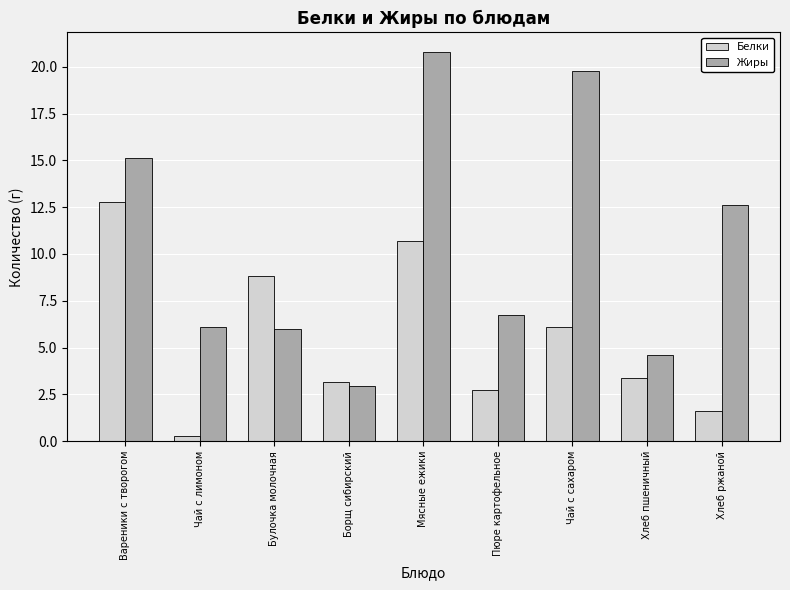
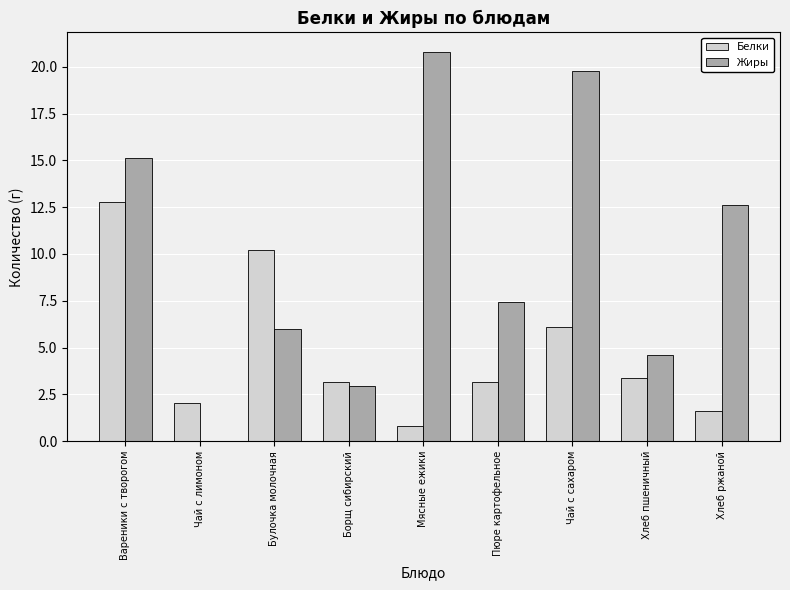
Белки, Чай с лимоном: 0.3 -> 2.0
Жиры, Чай с лимоном: 6.1 -> 0.0
Белки, Булочка молочная: 8.8 -> 10.2
Белки, Мясные ежики: 10.7 -> 0.8
Белки, Пюре картофельное: 2.7 -> 3.2
Жиры, Пюре картофельное: 6.8 -> 7.4
